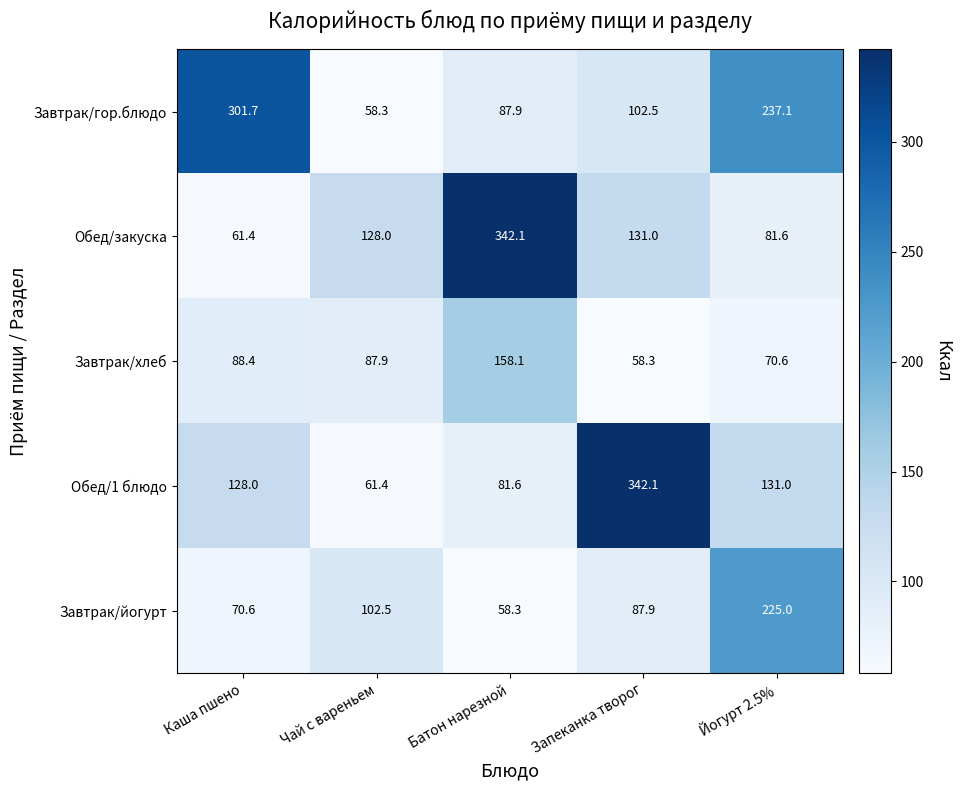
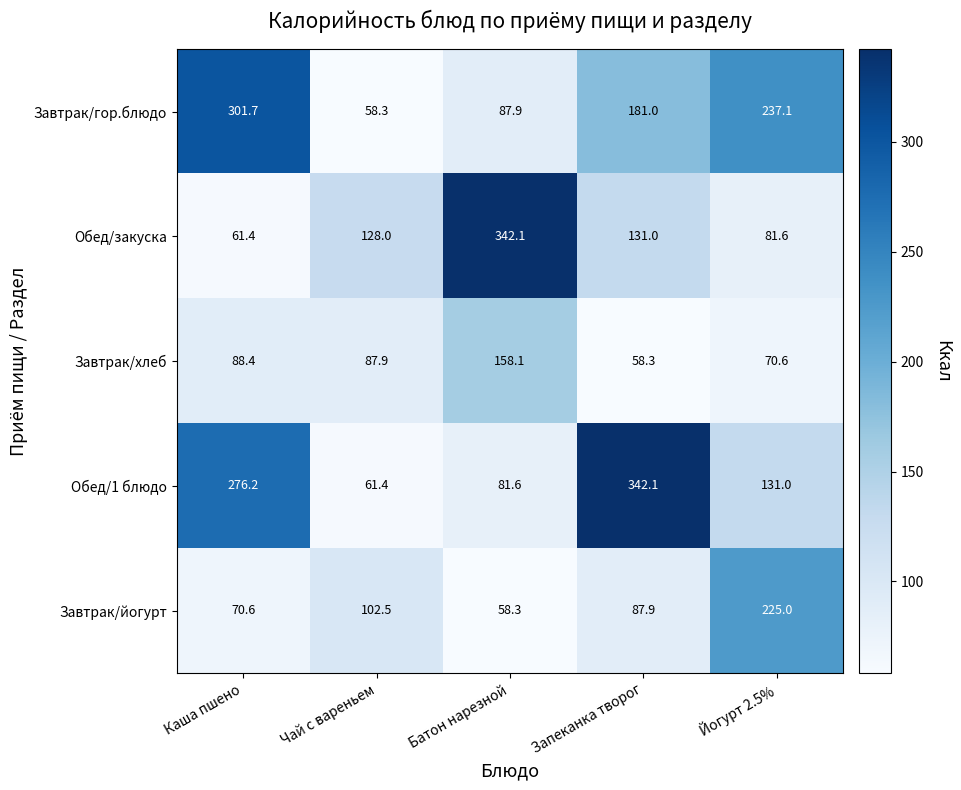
Завтрак/гор.блюдо, Запеканка творог: 102.5 -> 181.0
Обед/1 блюдо, Каша пшено: 128.0 -> 276.2
